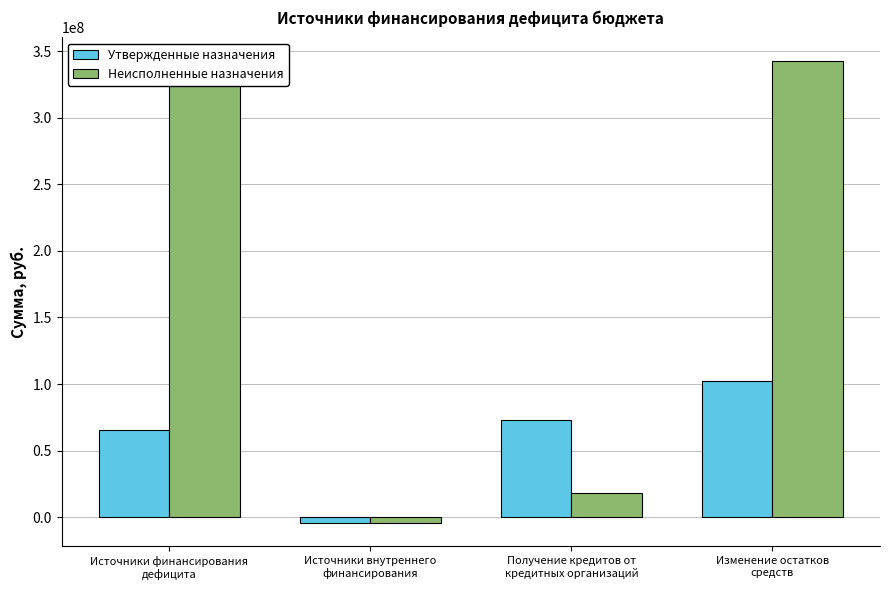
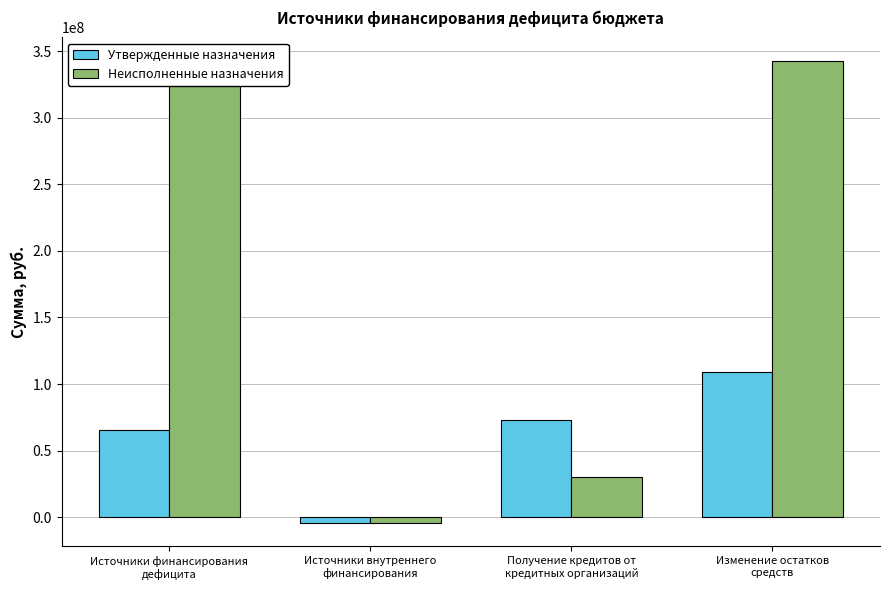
Неисполненные назначения, Получение кредитов от кредитных организаций: 18000000 -> 30000000
Утвержденные назначения, Изменение остатков средств: 102000000 -> 109000000
